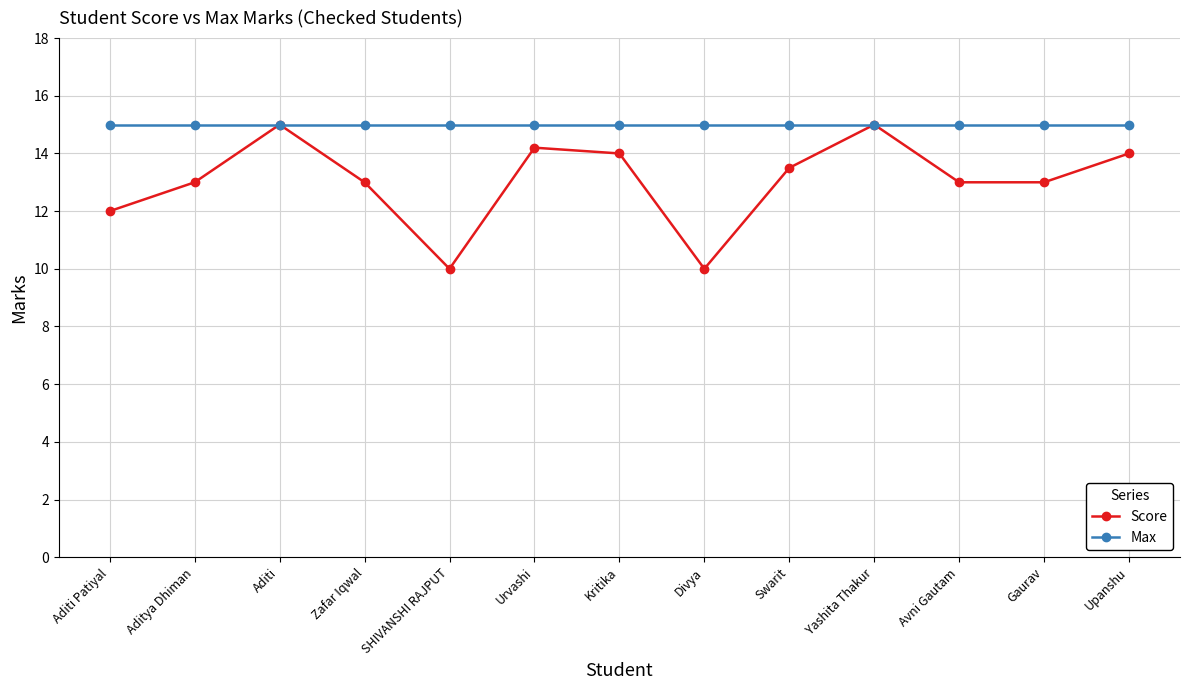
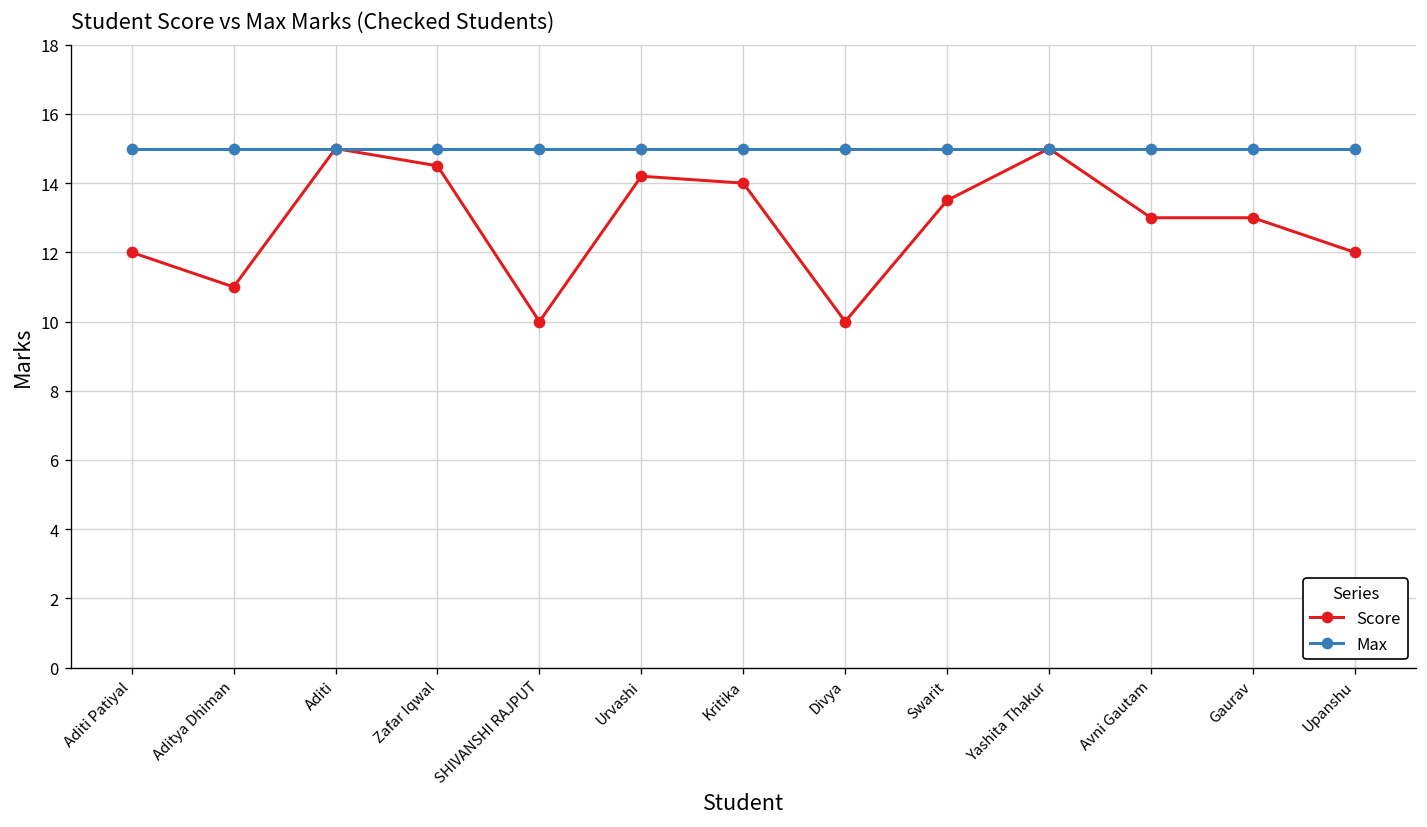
Score, Aditya Dhiman: 13 -> 11
Score, Zafar Iqwal: 13.0 -> 14.5
Score, Upanshu: 14 -> 12
